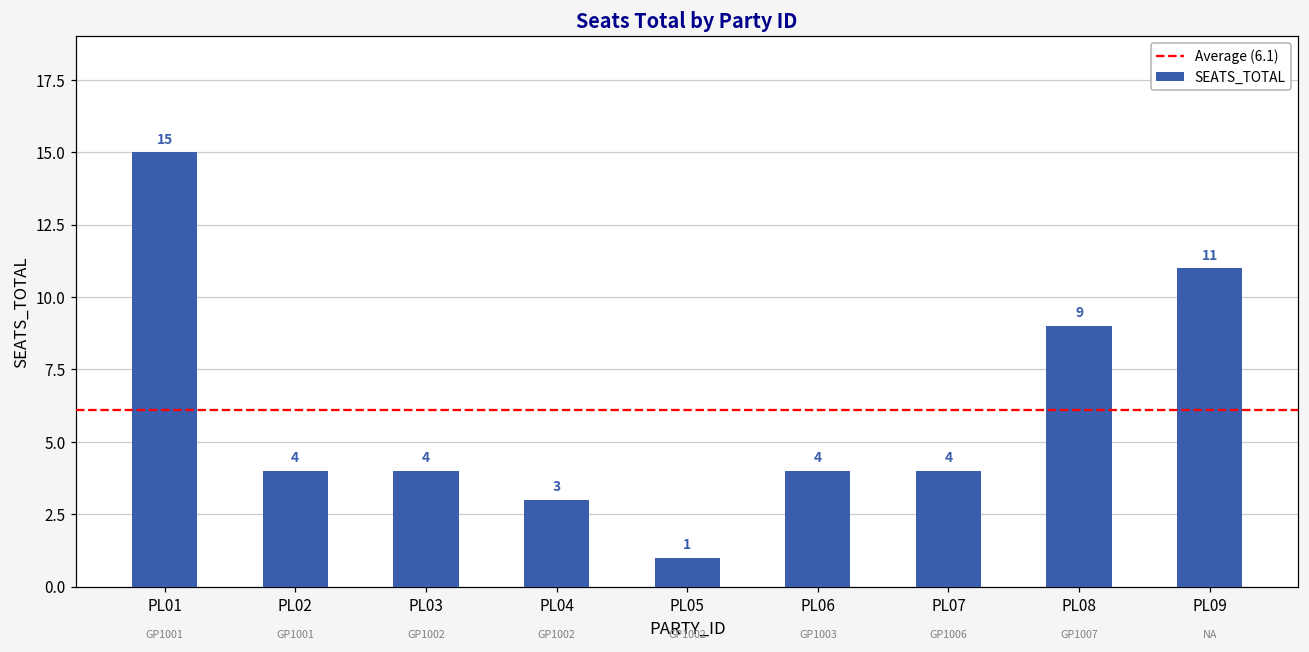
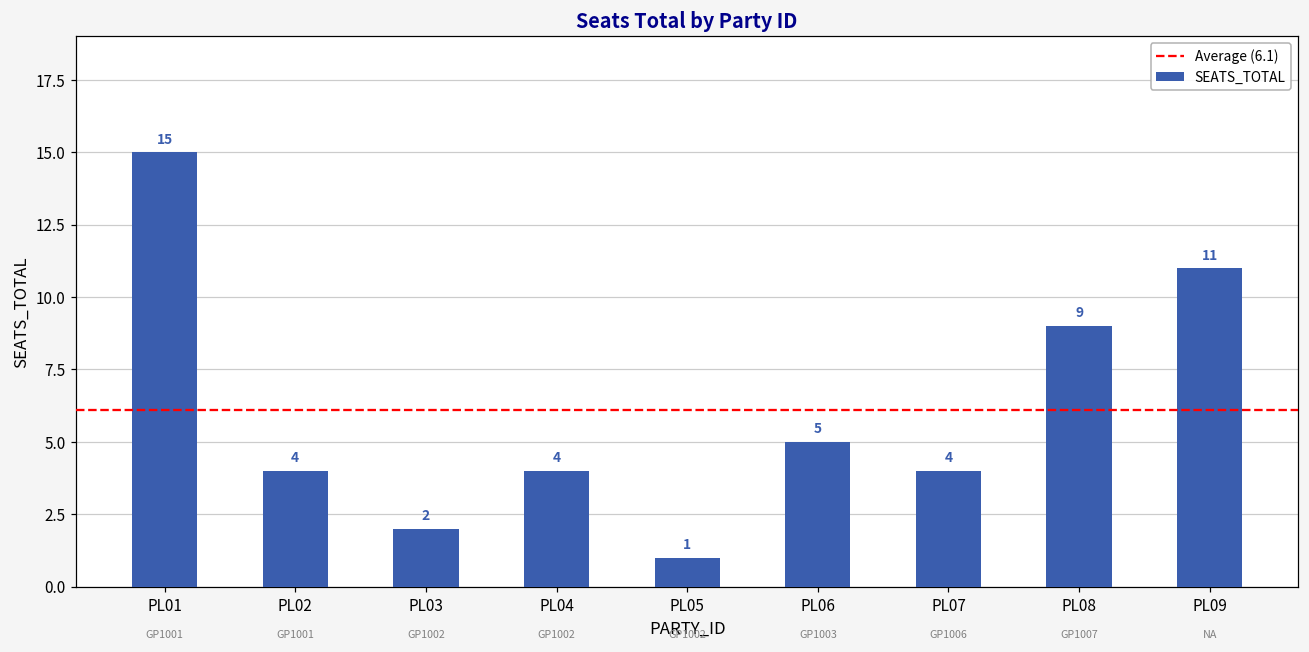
PL03: 4 -> 2
PL04: 3 -> 4
PL06: 4 -> 5
